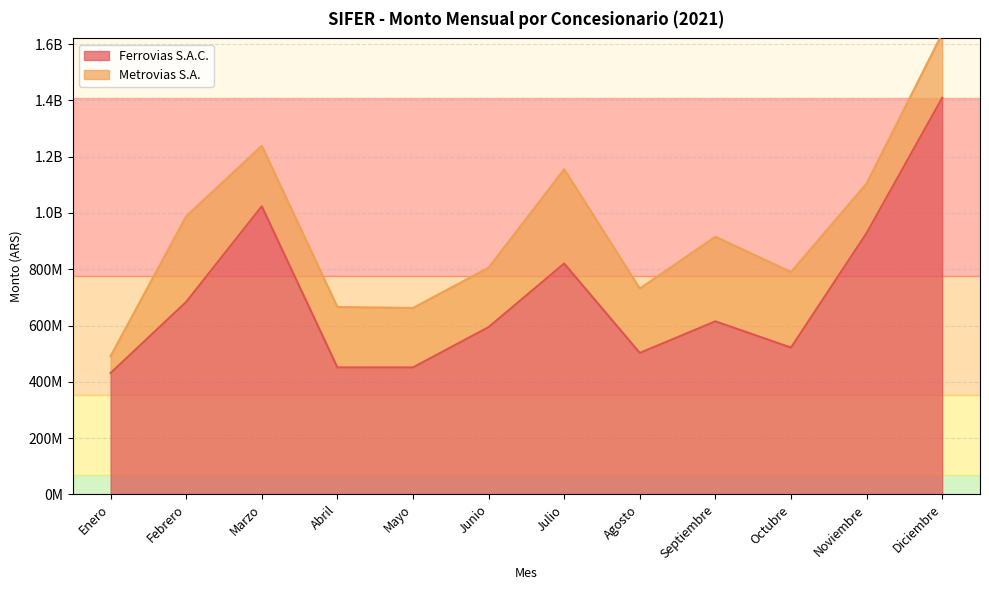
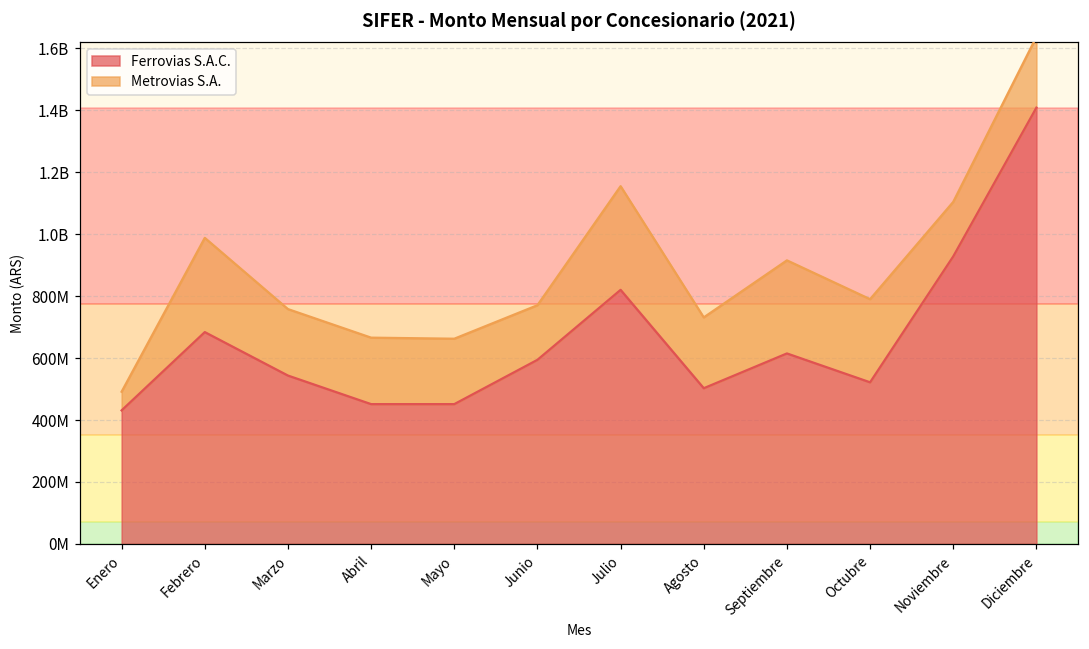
Ferrovias S.A.C., Marzo: 1020000000 -> 540000000
Metrovias S.A., Junio: 210000000 -> 180000000
